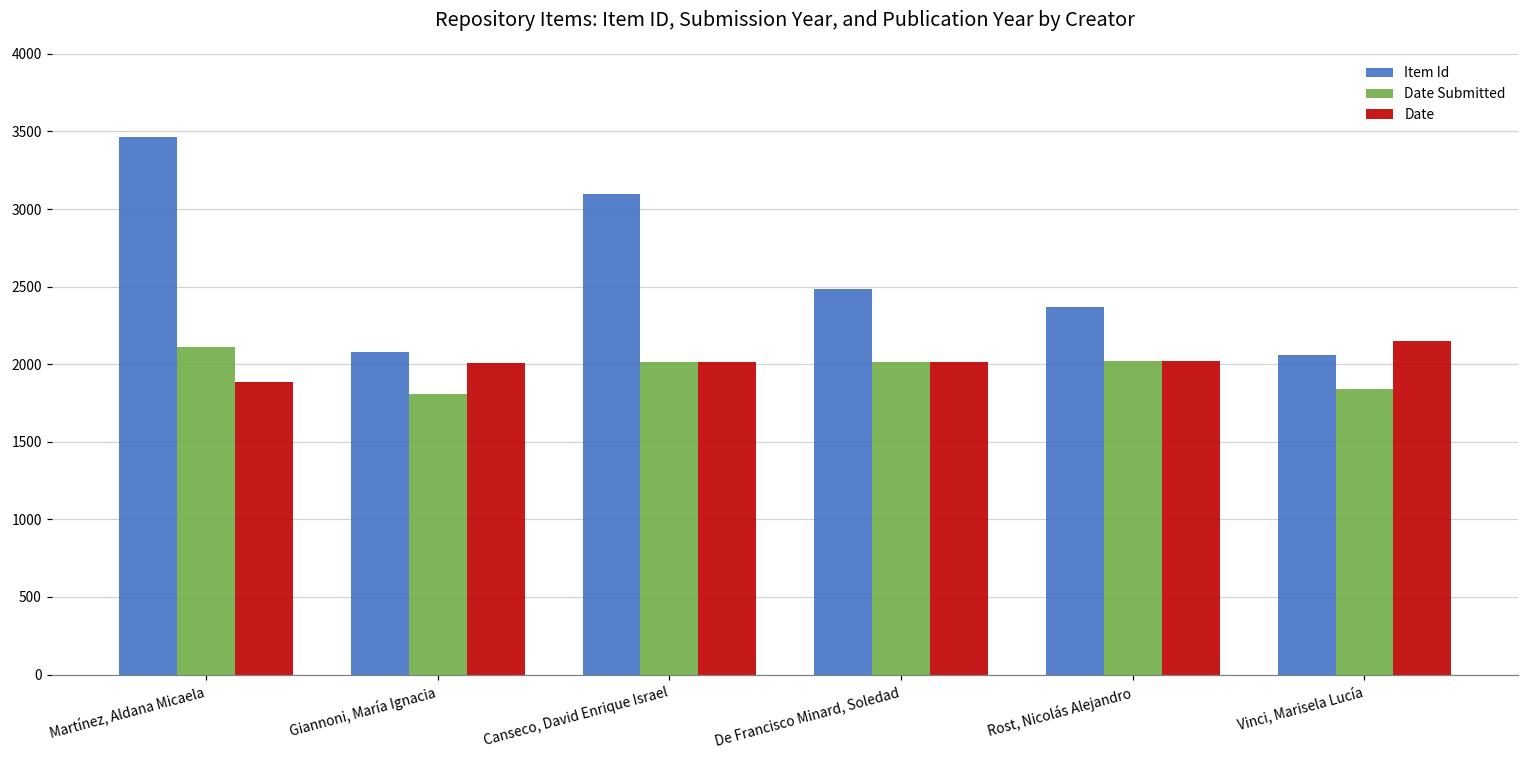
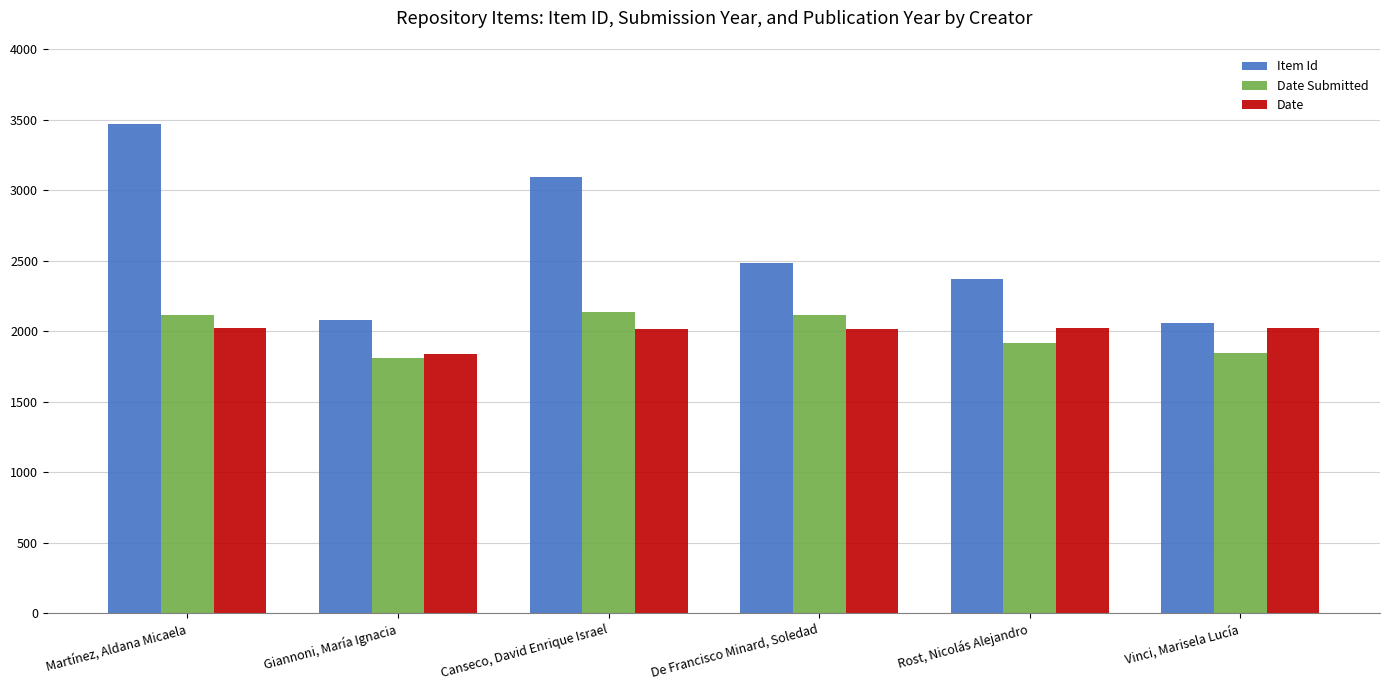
Date, Martínez, Aldana Micaela: 1890 -> 2020
Date, Giannoni, María Ignacia: 2010 -> 1840
Date Submitted, Canseco, David Enrique Israel: 2020 -> 2140
Date Submitted, De Francisco Minard, Soledad: 2020 -> 2120
Date Submitted, Rost, Nicolás Alejandro: 2020 -> 1910
Date, Vinci, Marisela Lucía: 2150 -> 2020
